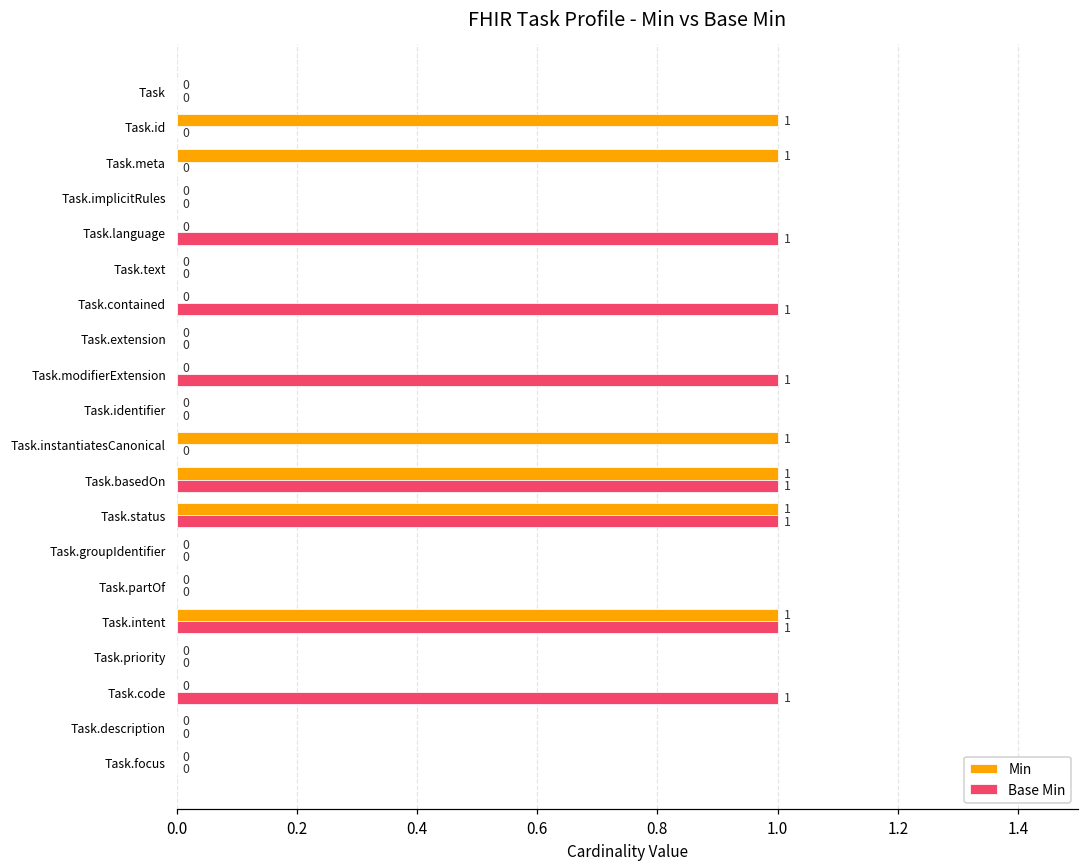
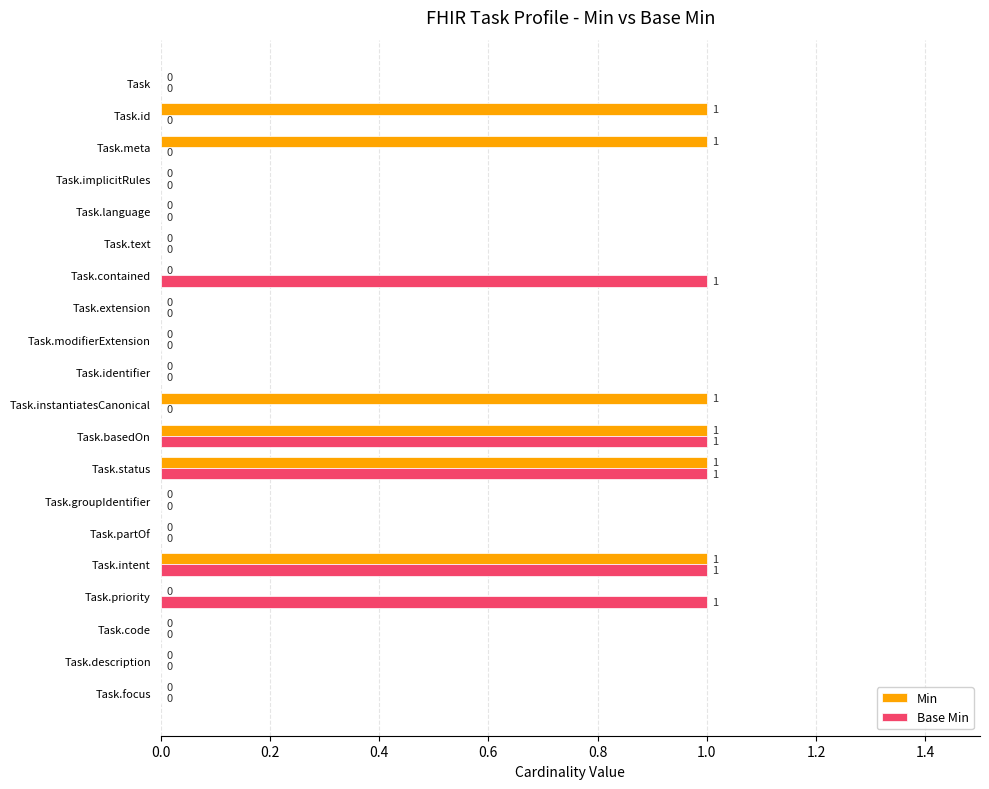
Base Min, Task.language: 1 -> 0
Base Min, Task.modifierExtension: 1 -> 0
Base Min, Task.priority: 0 -> 1
Base Min, Task.code: 1 -> 0
